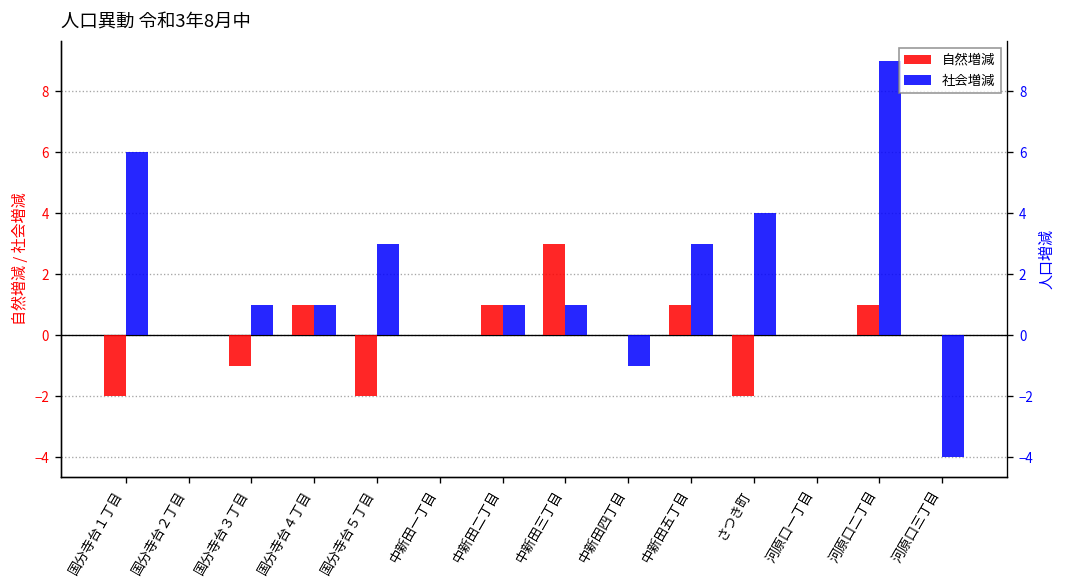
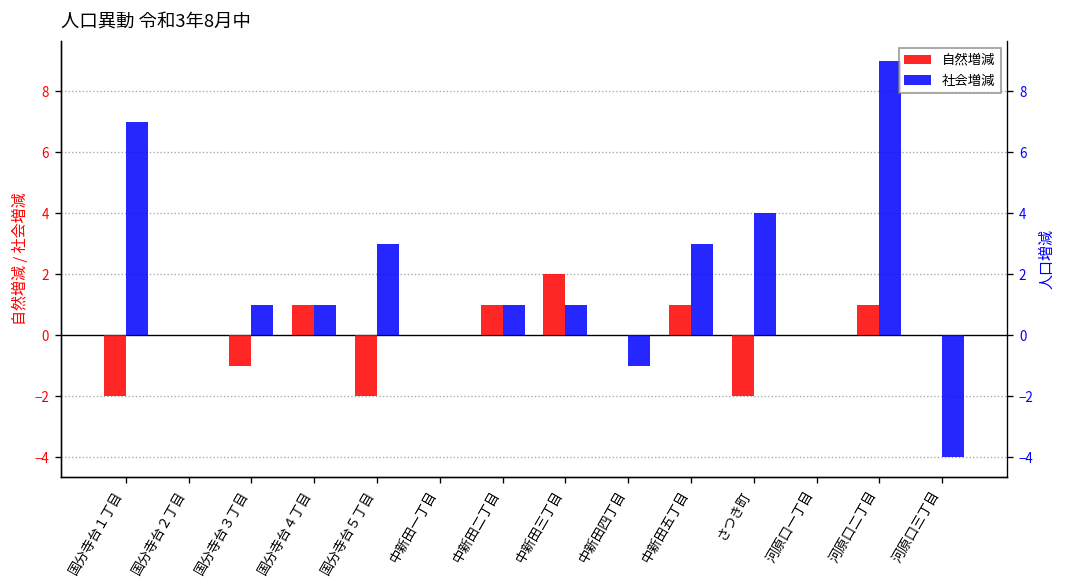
社会増減, 国分寺台１丁目: 6 -> 7
自然増減, 中新田三丁目: 3 -> 2
